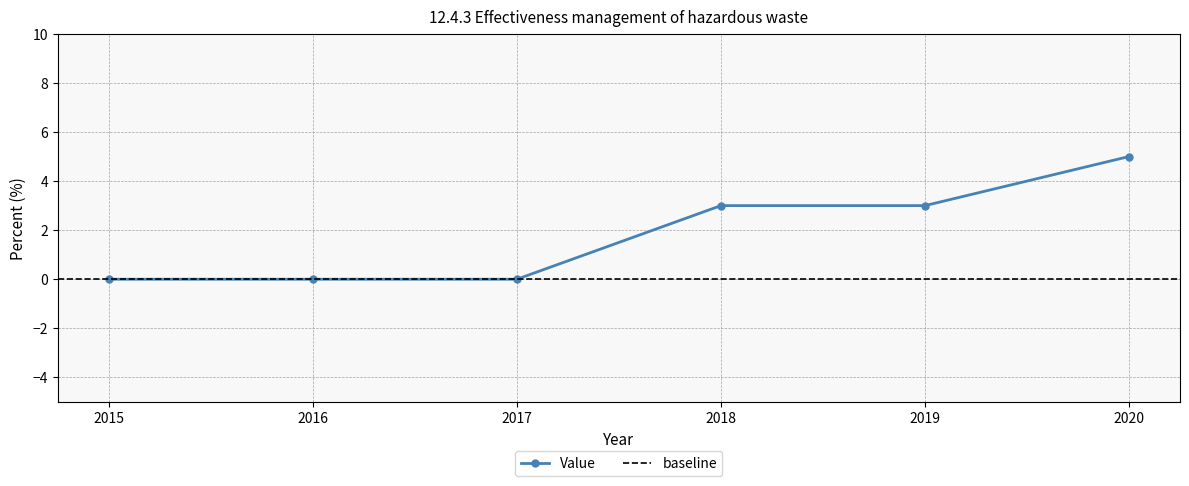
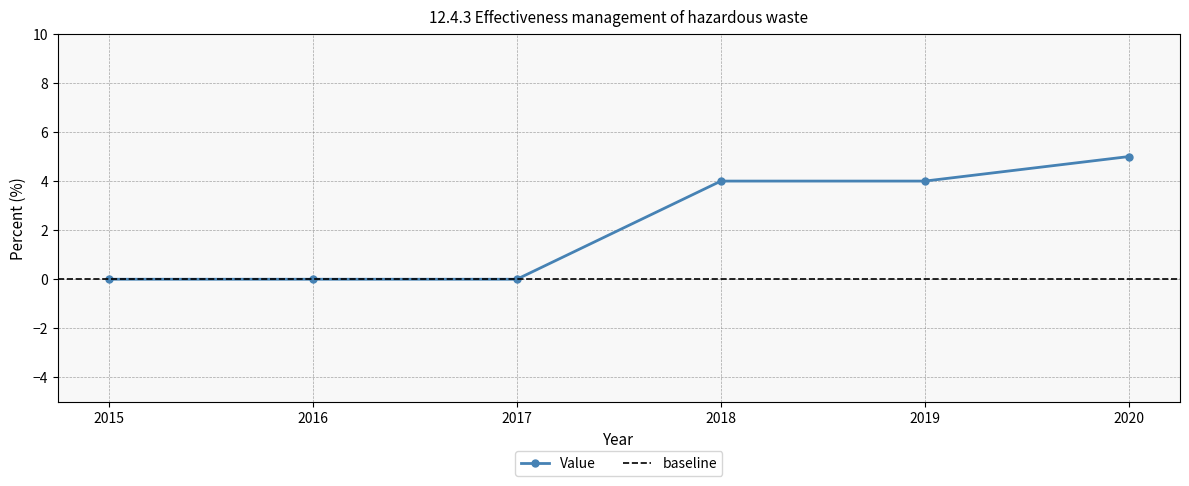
2018: 3 -> 4
2019: 3 -> 4
